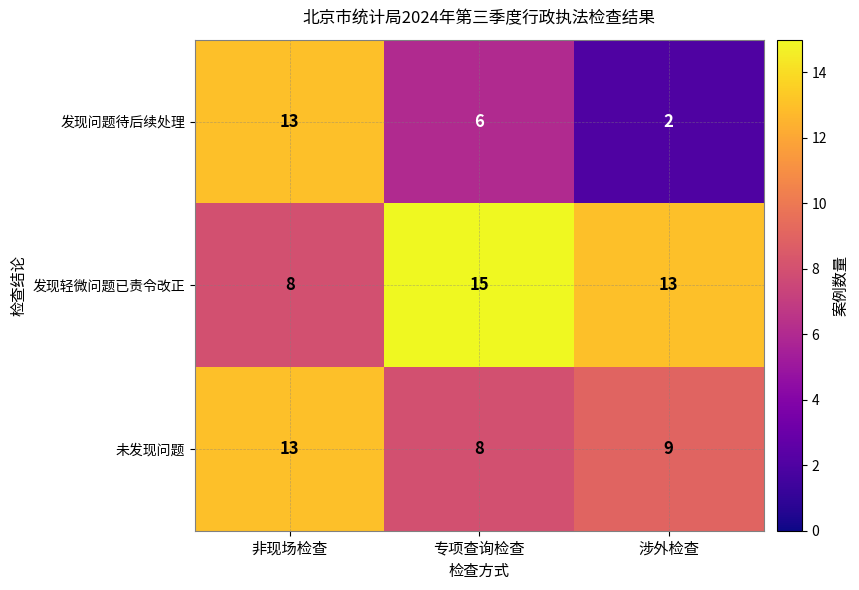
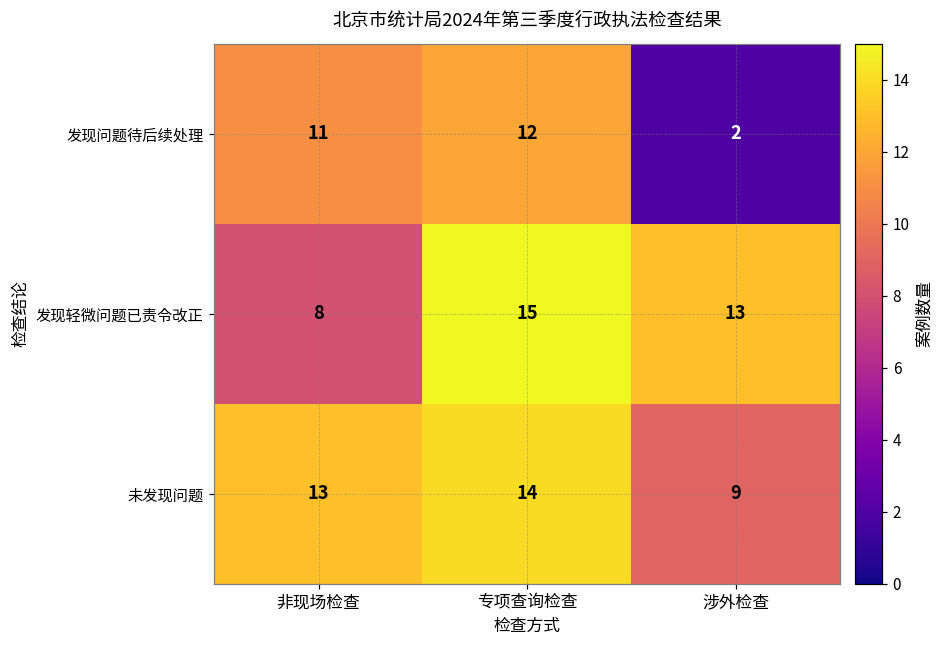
发现问题待后续处理, 非现场检查: 13 -> 11
发现问题待后续处理, 专项查询检查: 6 -> 12
未发现问题, 专项查询检查: 8 -> 14
